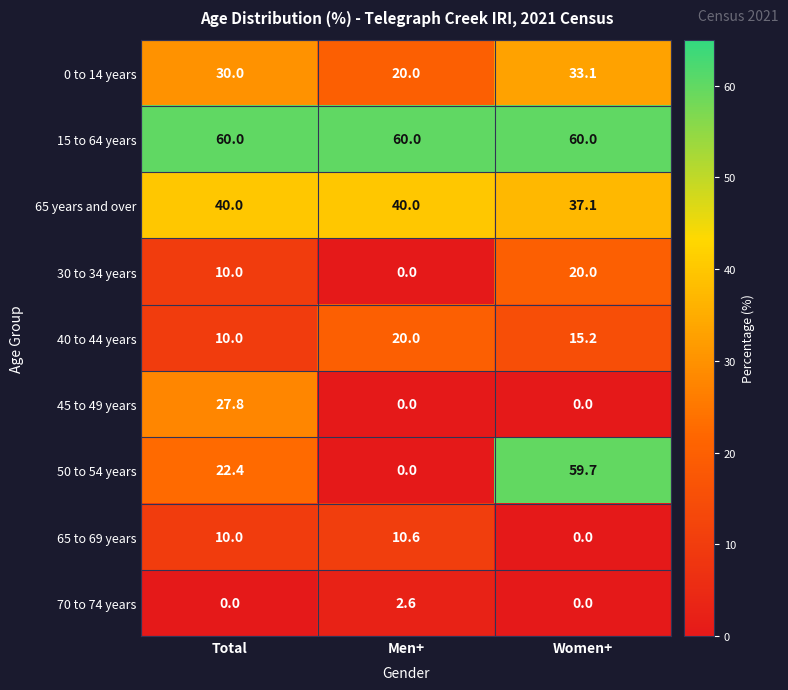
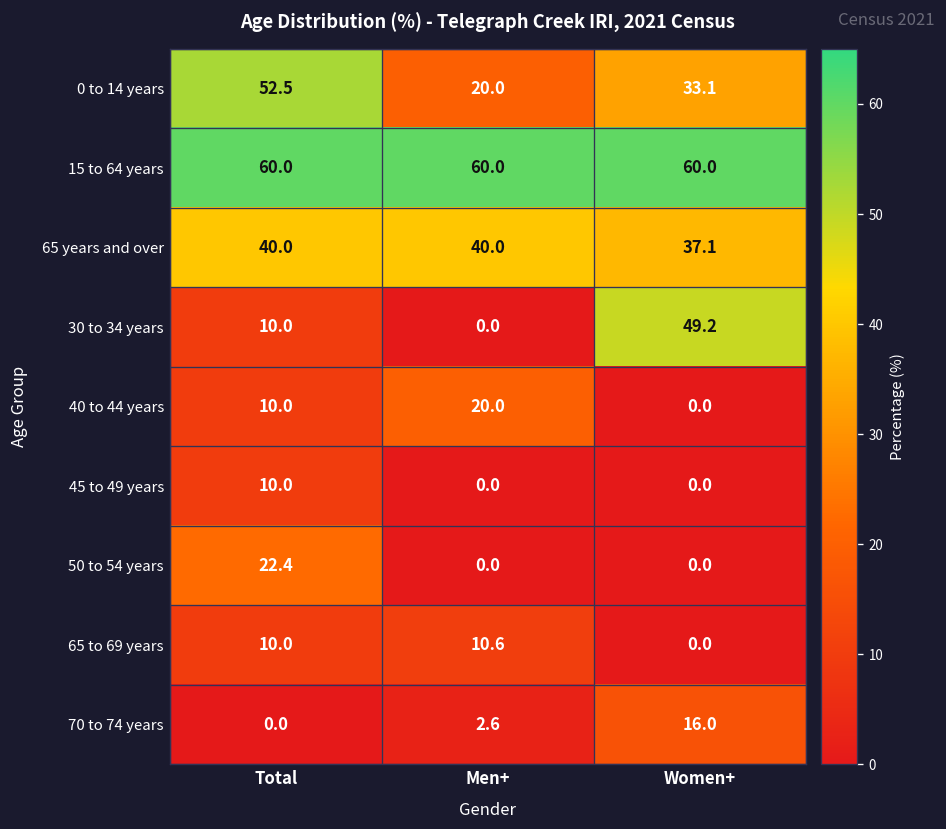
0 to 14 years, Total: 30.0 -> 52.5
30 to 34 years, Women+: 20.0 -> 49.2
40 to 44 years, Women+: 15.2 -> 0.0
45 to 49 years, Total: 27.8 -> 10.0
50 to 54 years, Women+: 59.7 -> 0.0
70 to 74 years, Women+: 0.0 -> 16.0
